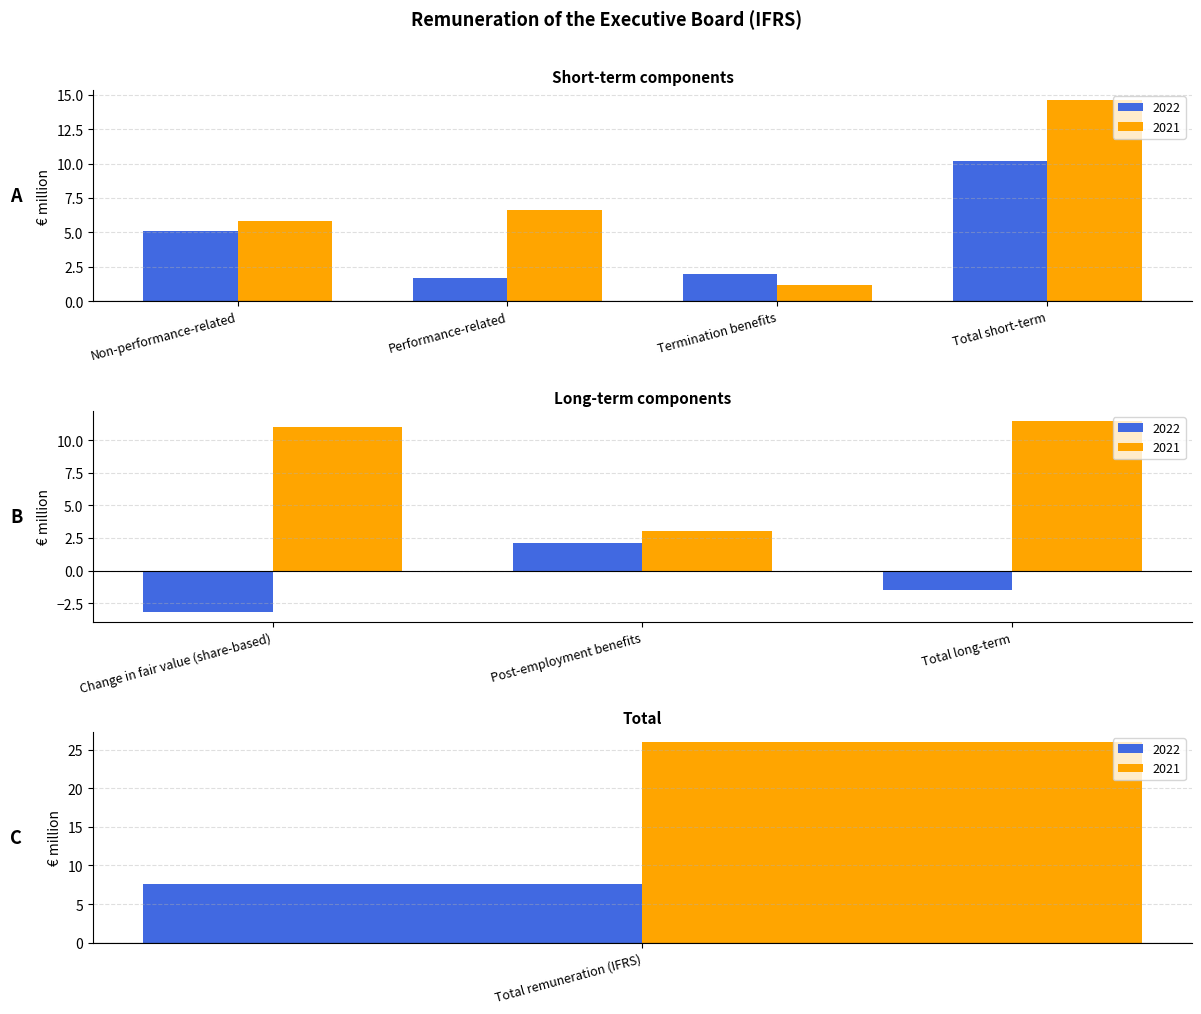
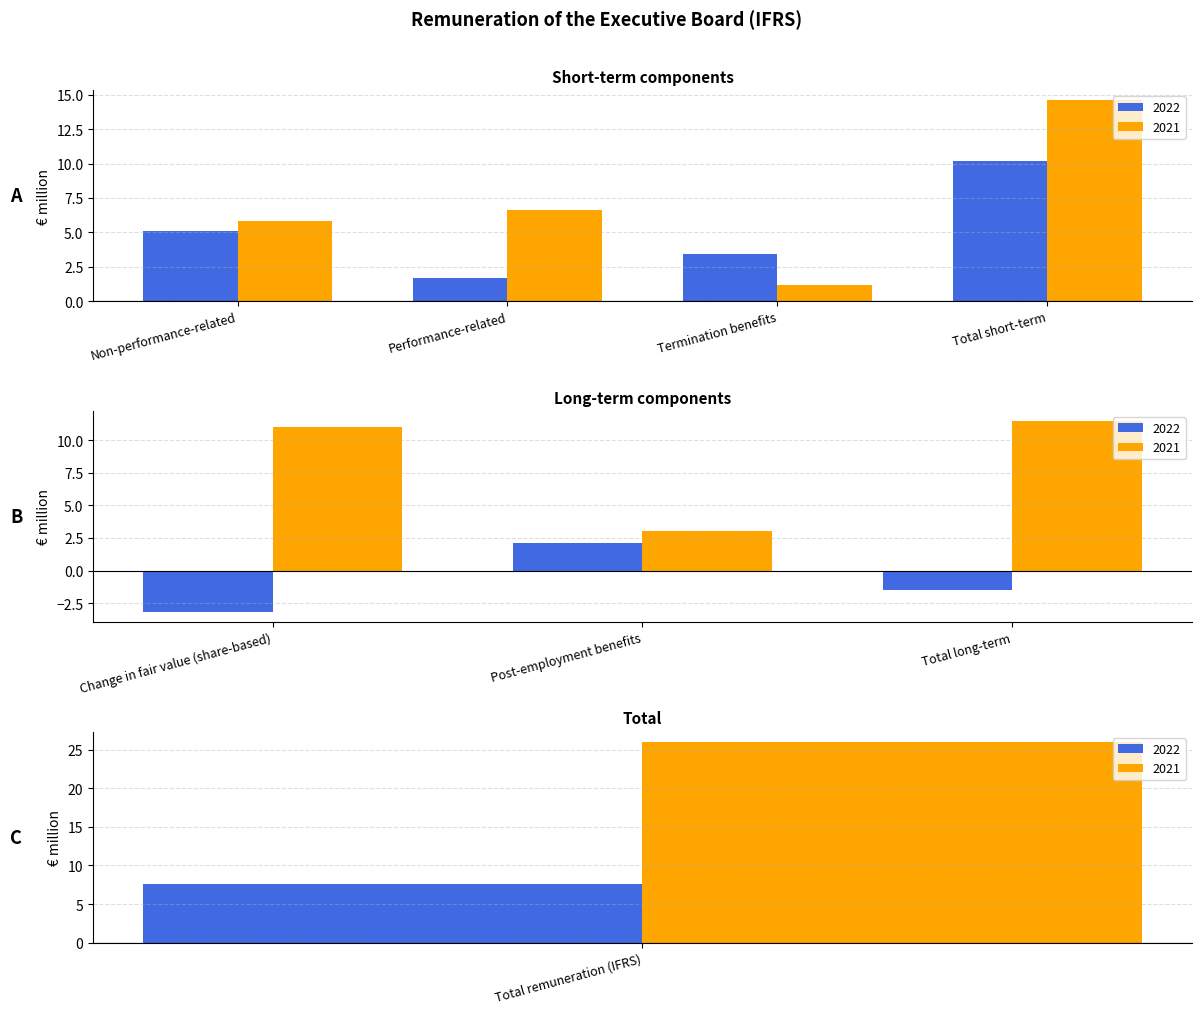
Short-term components, 2022, Termination benefits: 2.0 -> 3.4
